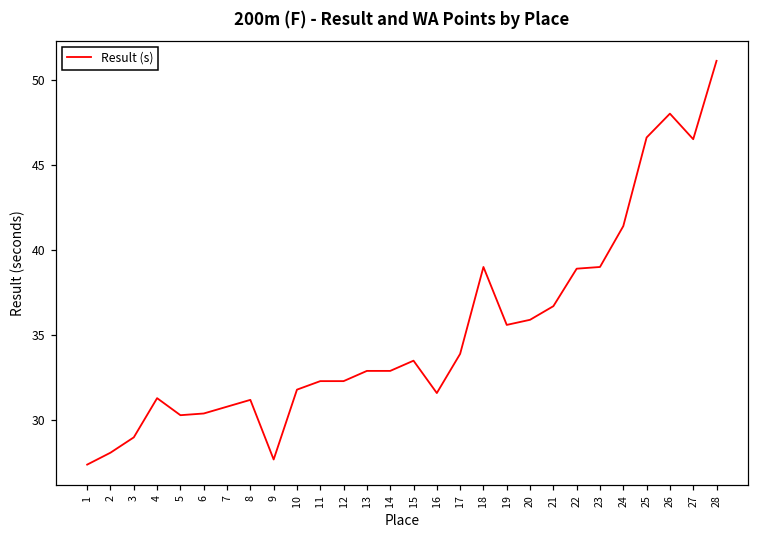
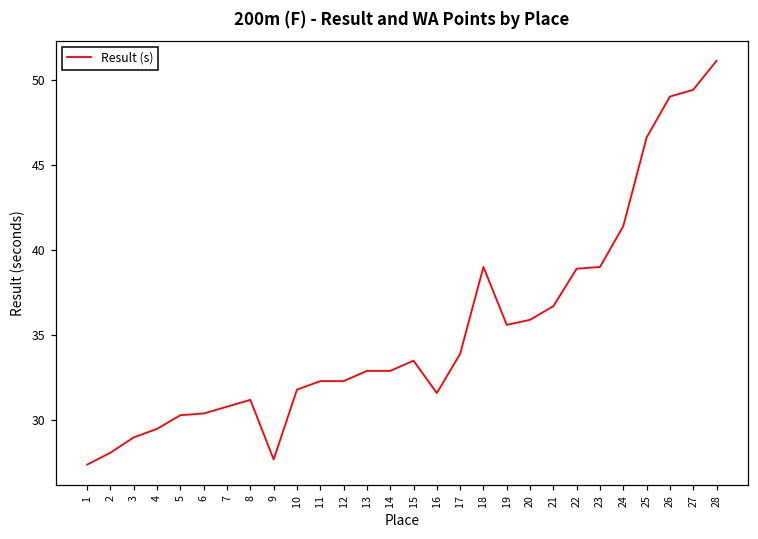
4: 31.3 -> 29.5
26: 48 -> 49
27: 46.5 -> 49.4
